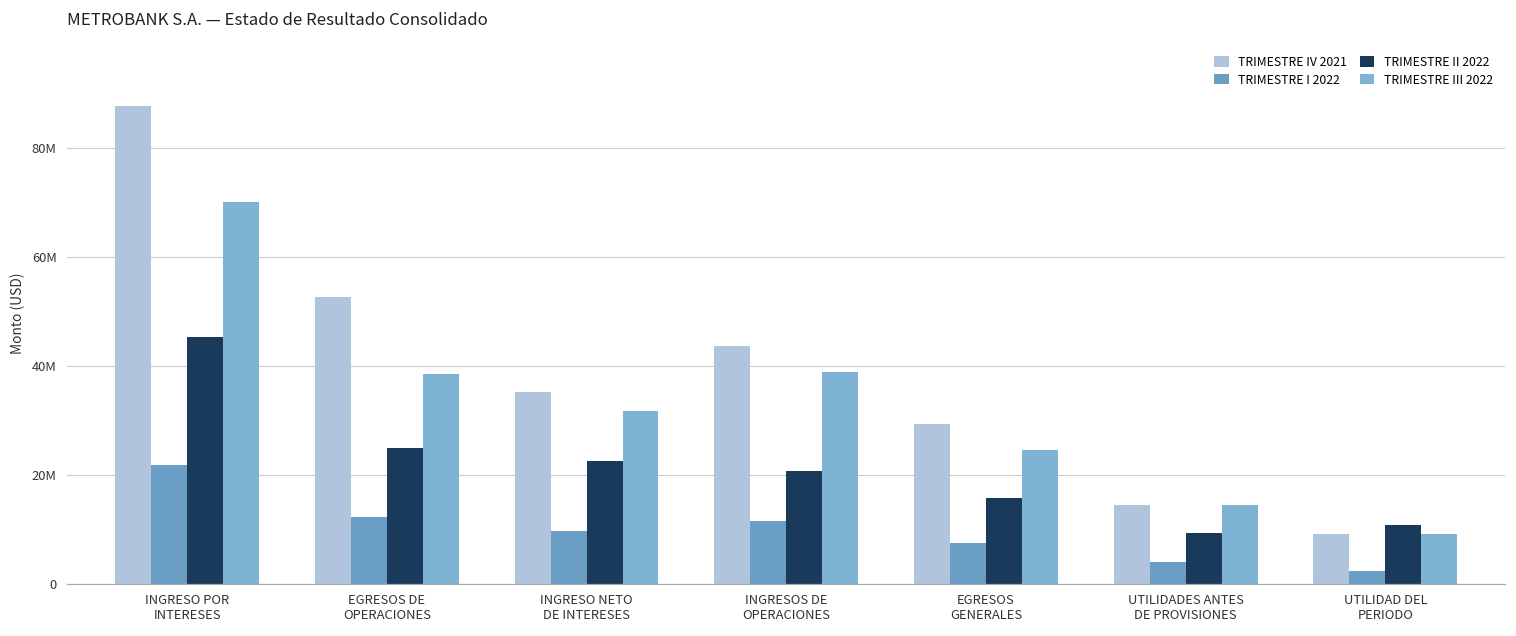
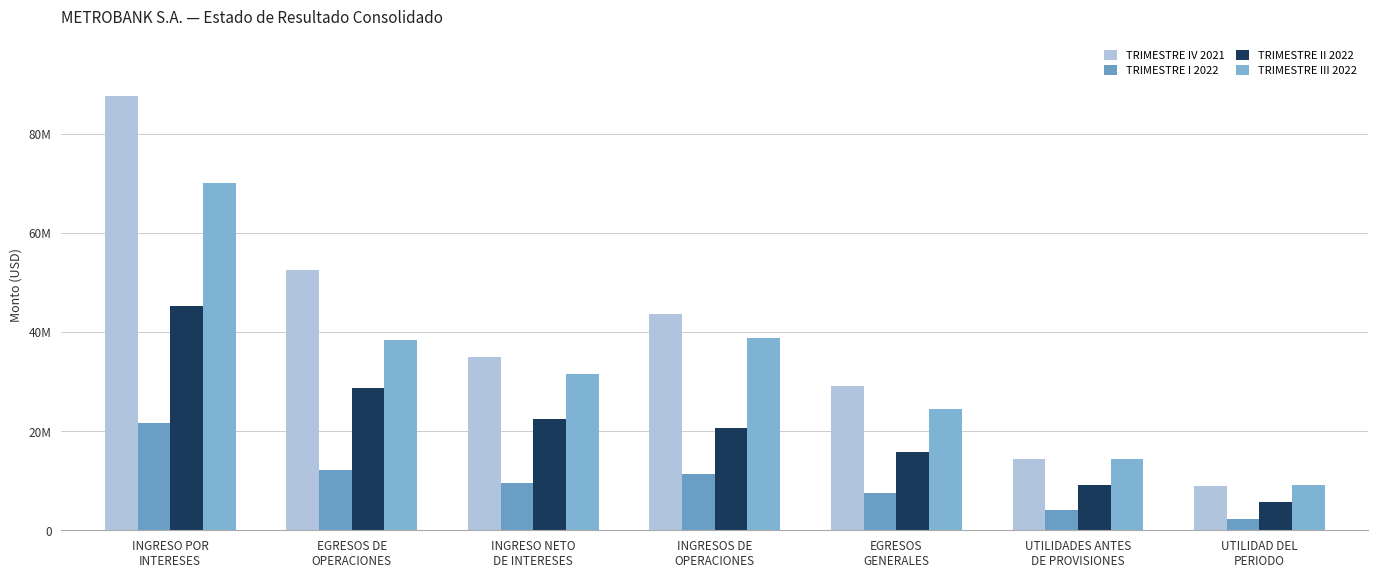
TRIMESTRE II 2022, EGRESOS DE OPERACIONES: 25000000 -> 29000000
TRIMESTRE II 2022, UTILIDAD DEL PERIODO: 11000000 -> 6000000
